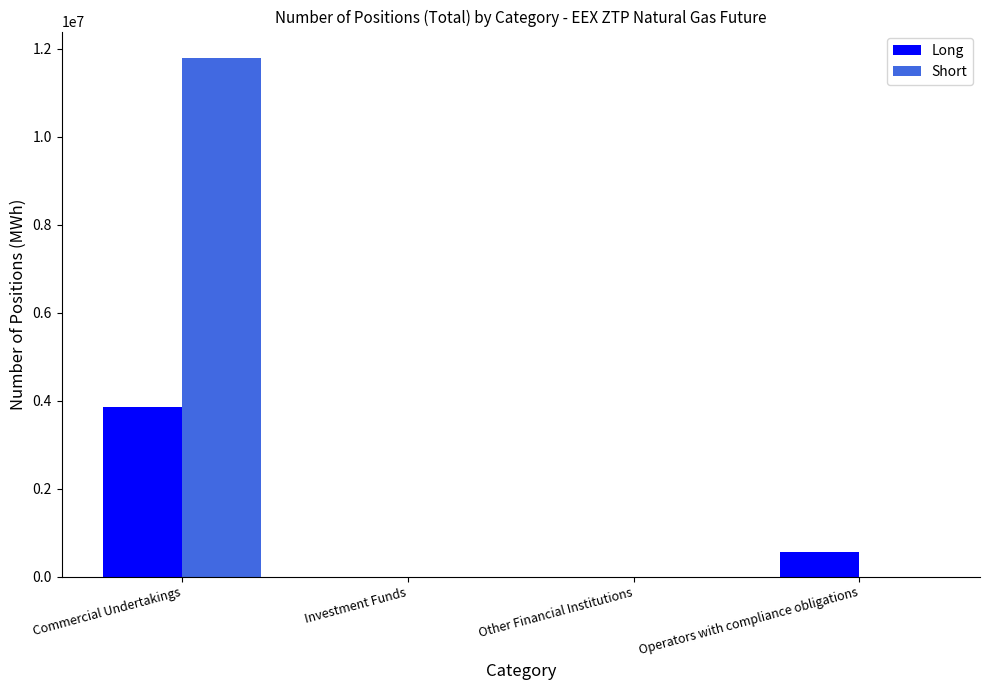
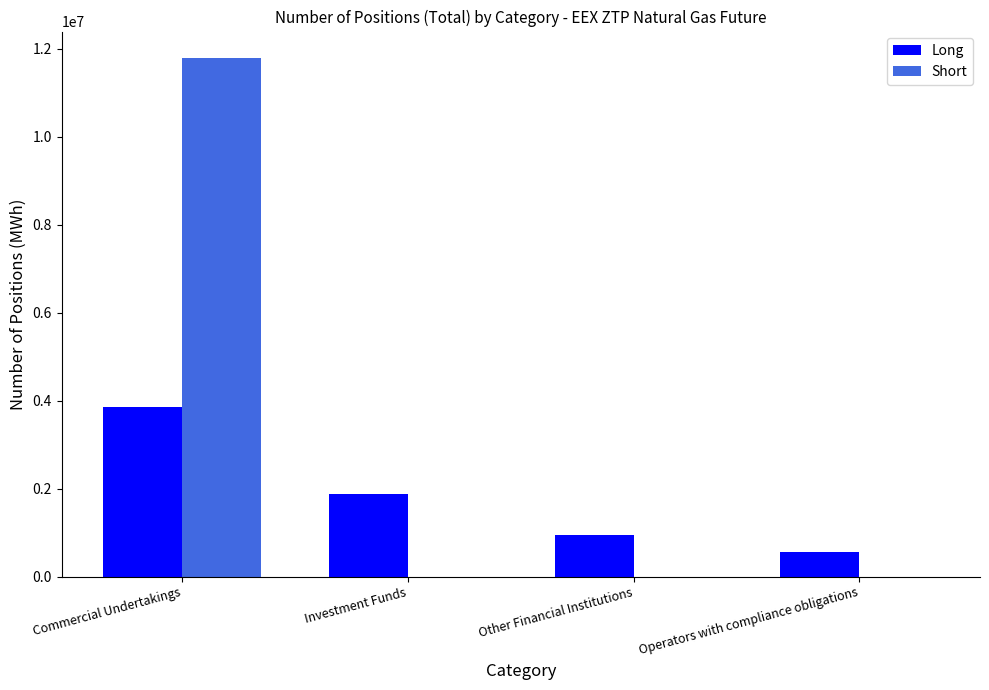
Long, Investment Funds: 0 -> 1900000
Long, Other Financial Institutions: 0 -> 900000
